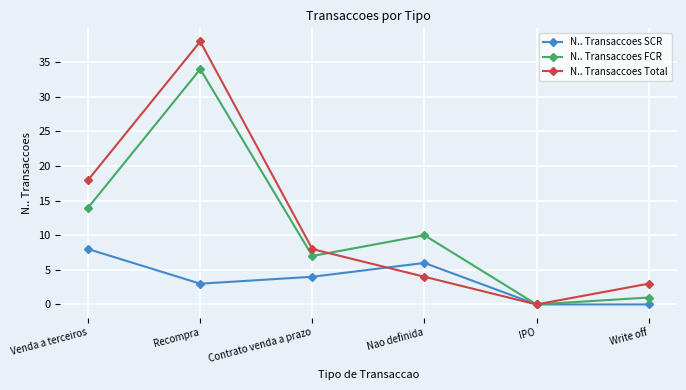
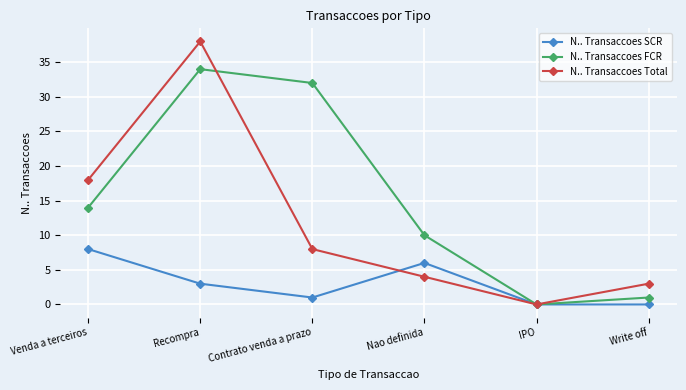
N.. Transaccoes SCR, Contrato venda a prazo: 4 -> 1
N.. Transaccoes FCR, Contrato venda a prazo: 7 -> 32
